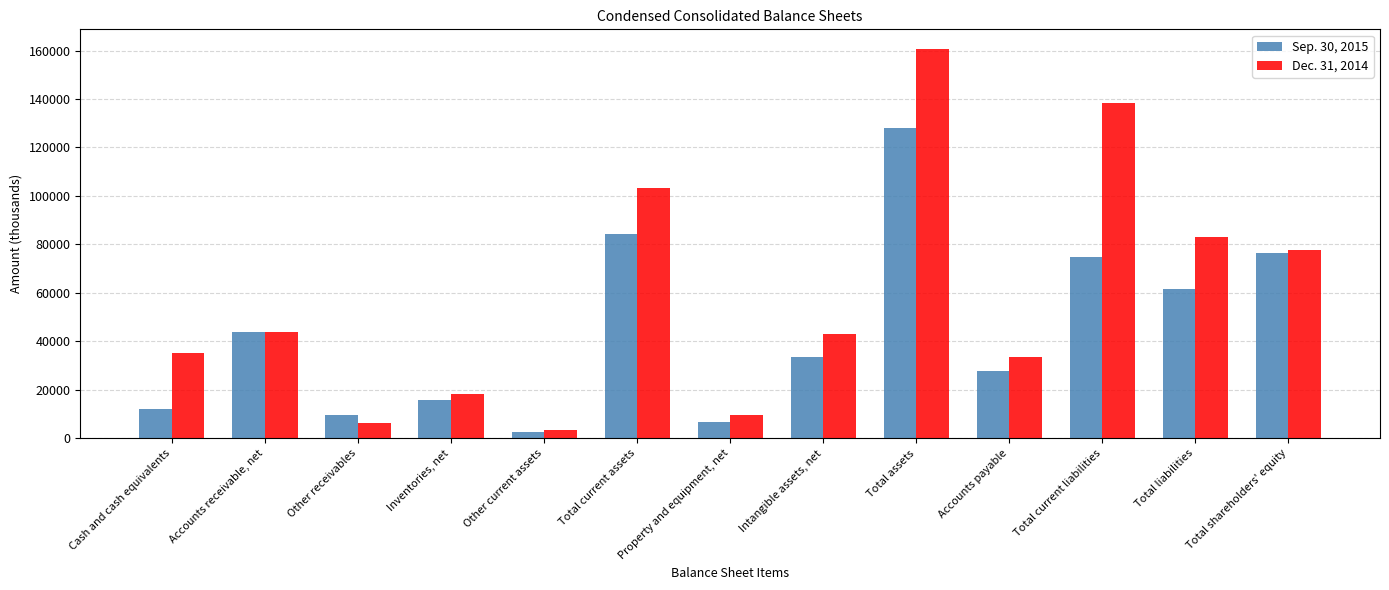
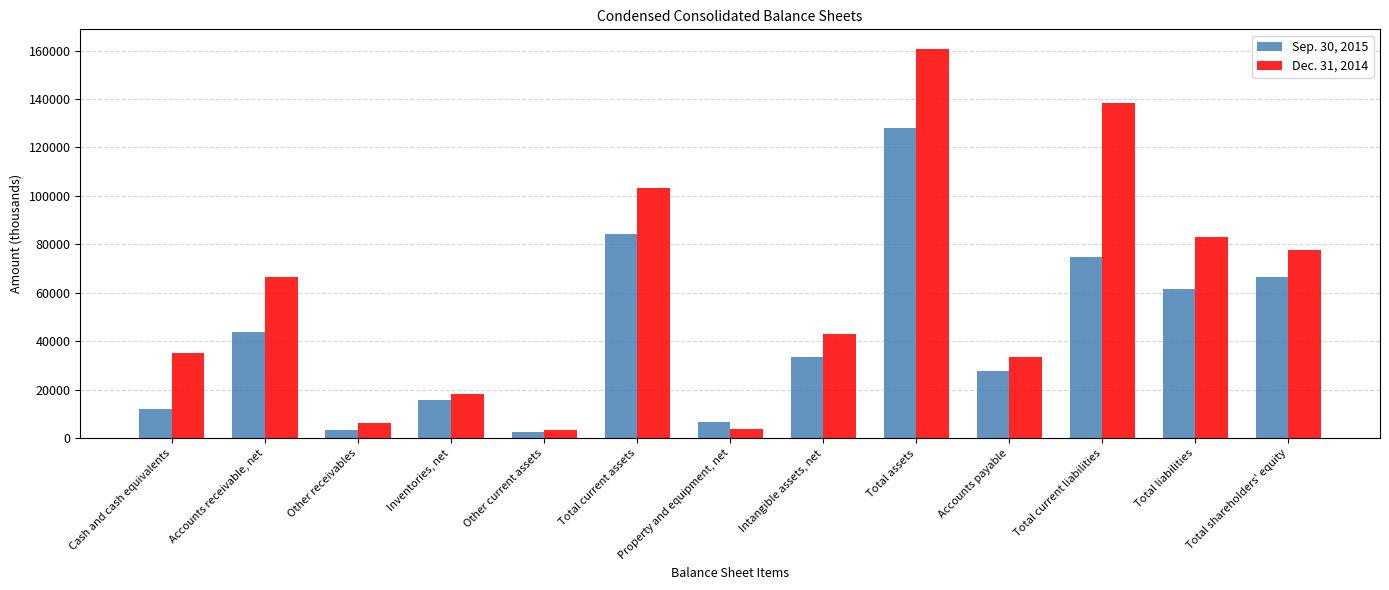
Dec. 31, 2014, Accounts receivable, net: 44000 -> 67000
Sep. 30, 2015, Other receivables: 10000 -> 3000
Dec. 31, 2014, Property and equipment, net: 10000 -> 4000
Sep. 30, 2015, Total shareholders' equity: 76000 -> 67000
